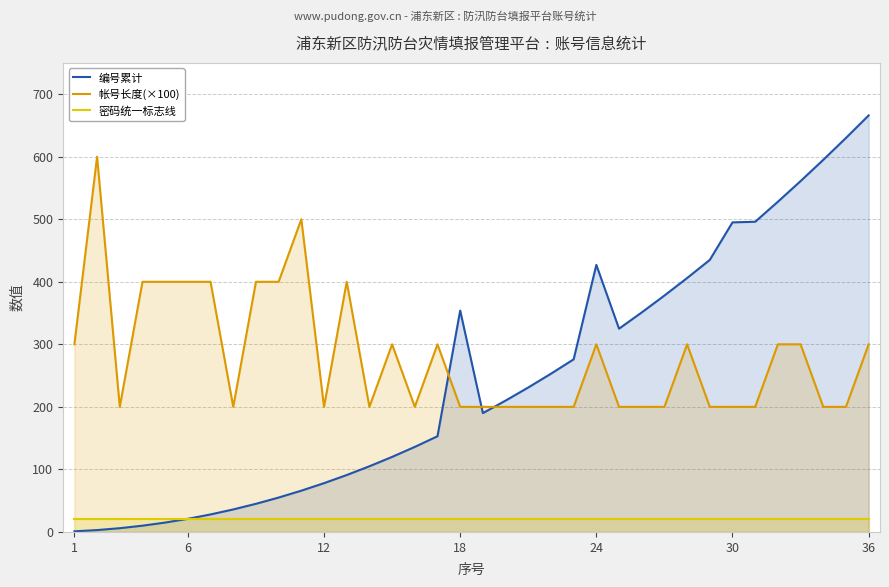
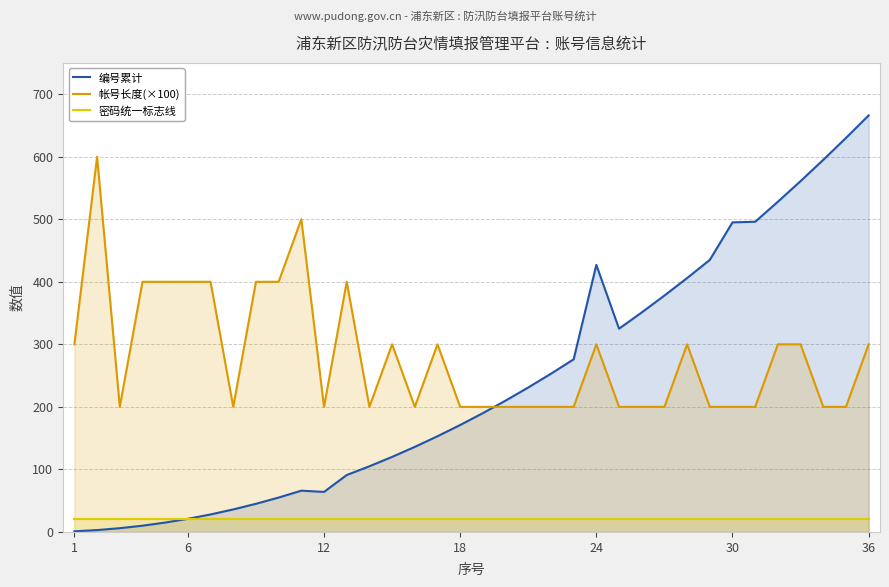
编号累计, 12: 80 -> 60
编号累计, 18: 350 -> 170
